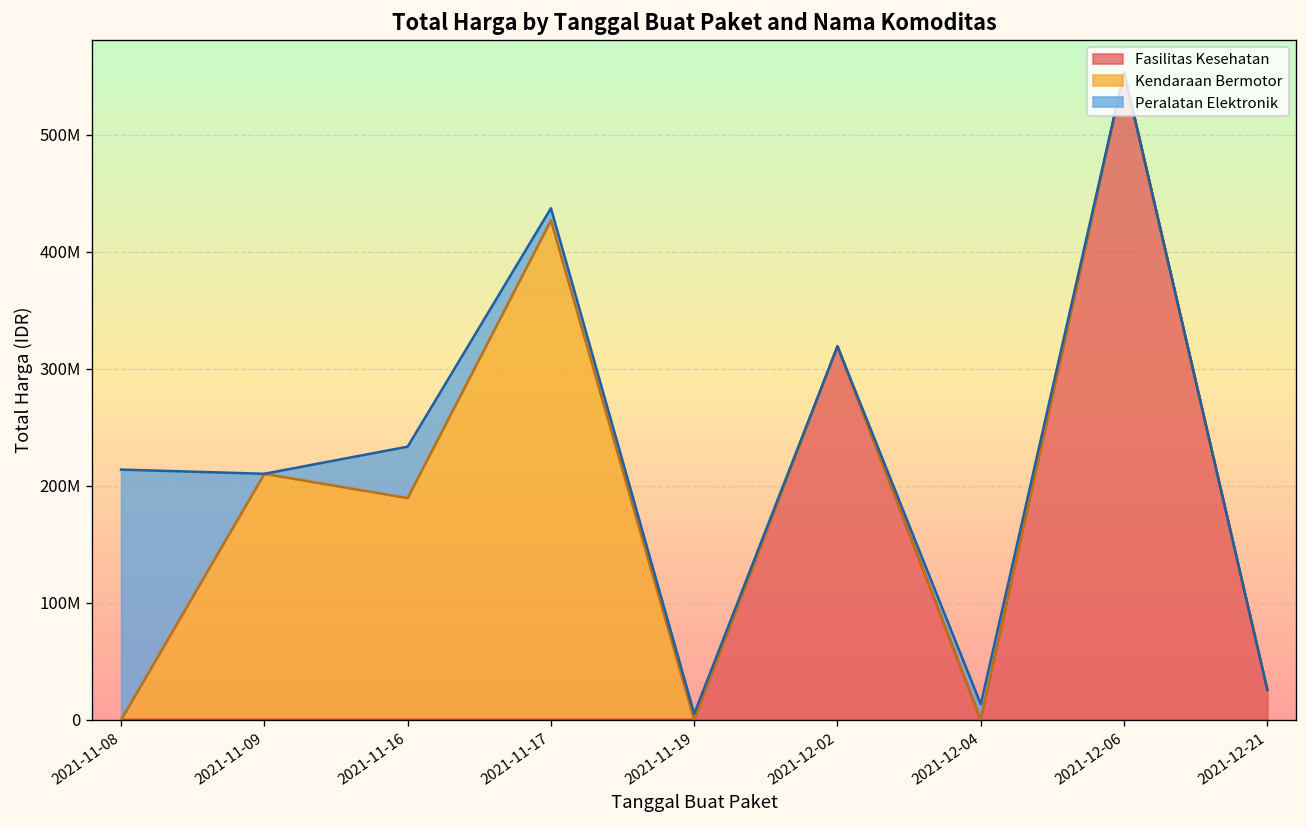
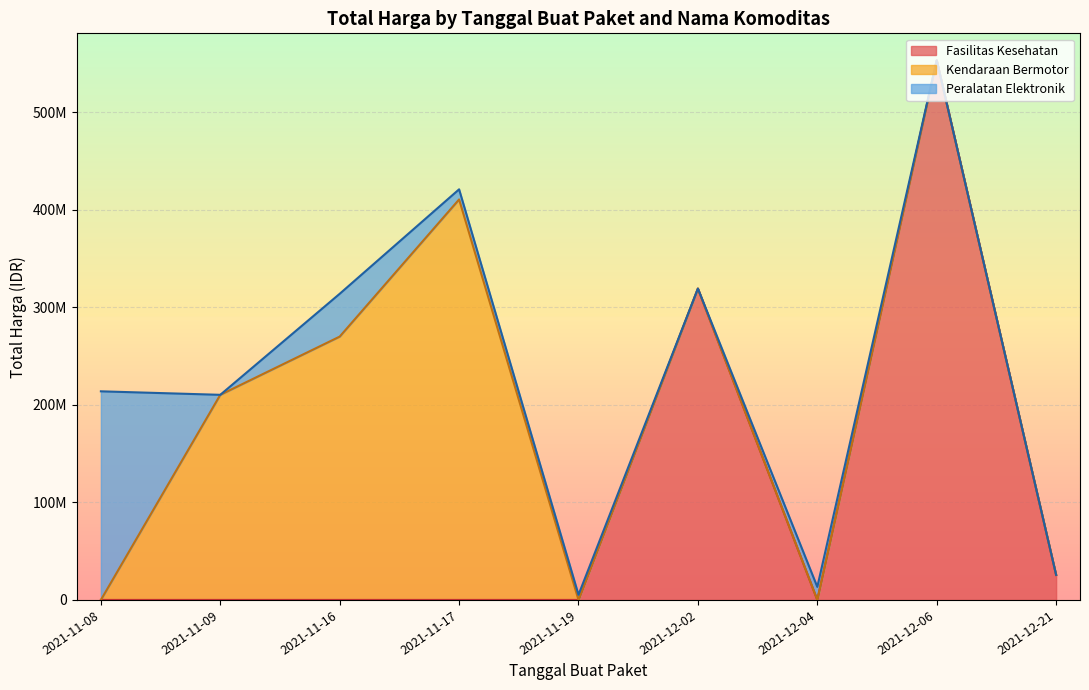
Kendaraan Bermotor, 2021-11-16: 190000000 -> 270000000
Kendaraan Bermotor, 2021-11-17: 430000000 -> 410000000
